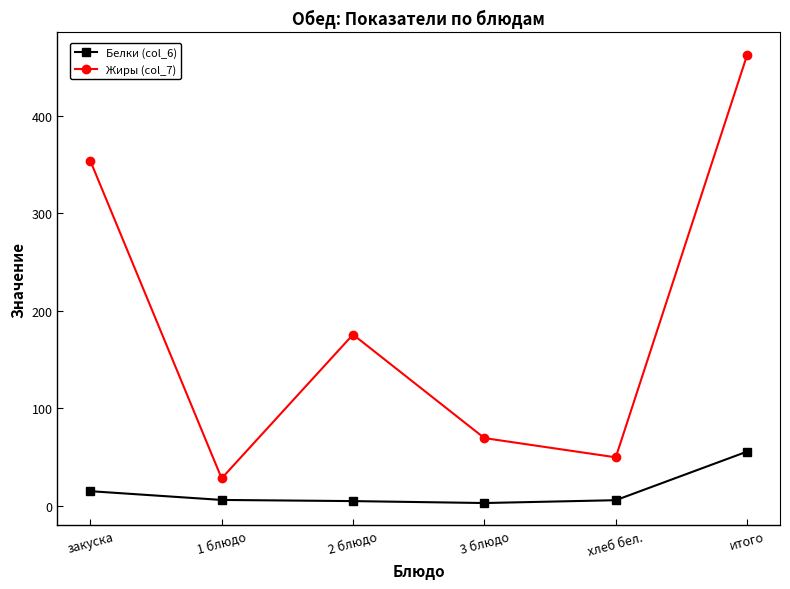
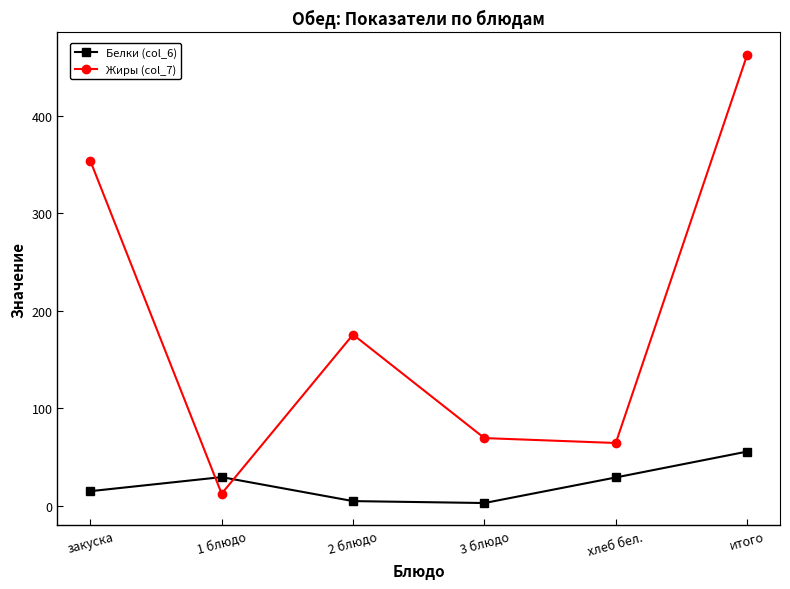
Белки (col_6), 1 блюдо: 10 -> 30
Жиры (col_7), 1 блюдо: 30 -> 10
Белки (col_6), хлеб бел.: 10 -> 30
Жиры (col_7), хлеб бел.: 50 -> 60
